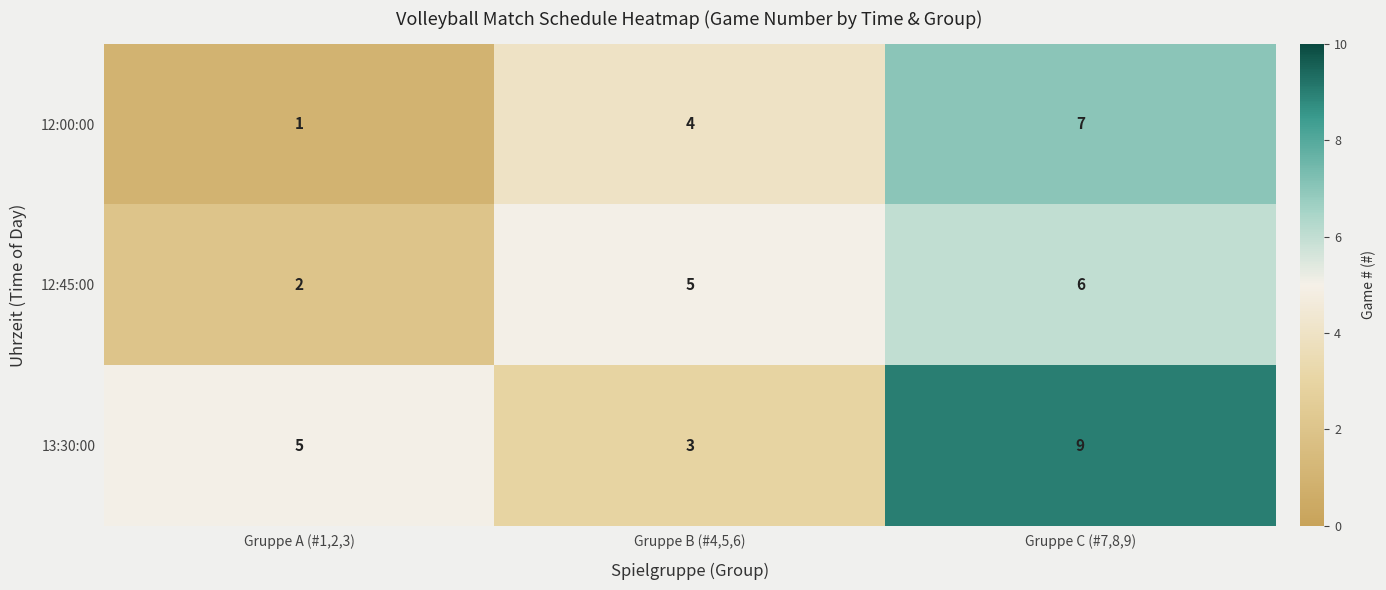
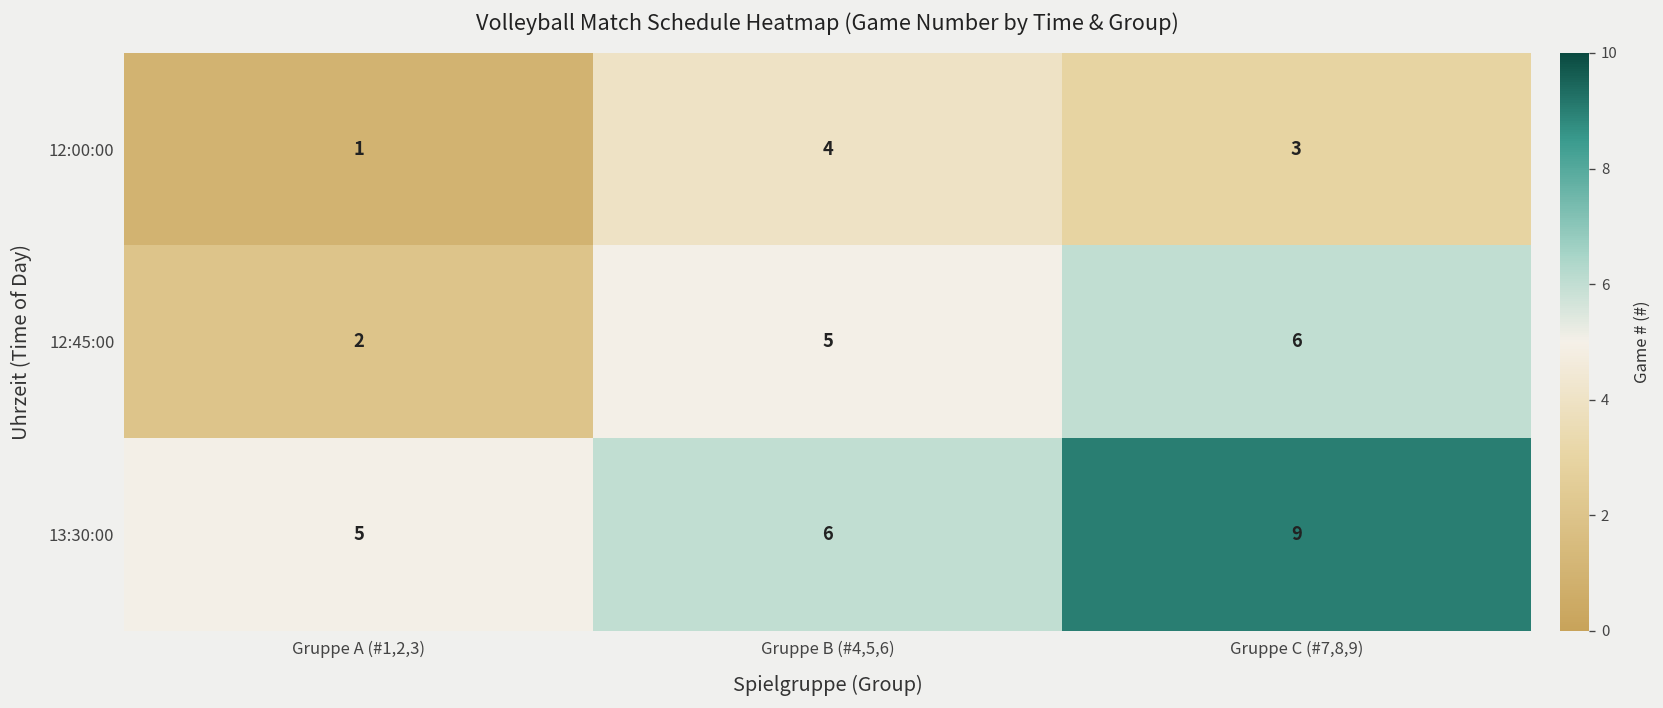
12:00:00, Gruppe C (#7,8,9): 7 -> 3
13:30:00, Gruppe B (#4,5,6): 3 -> 6
